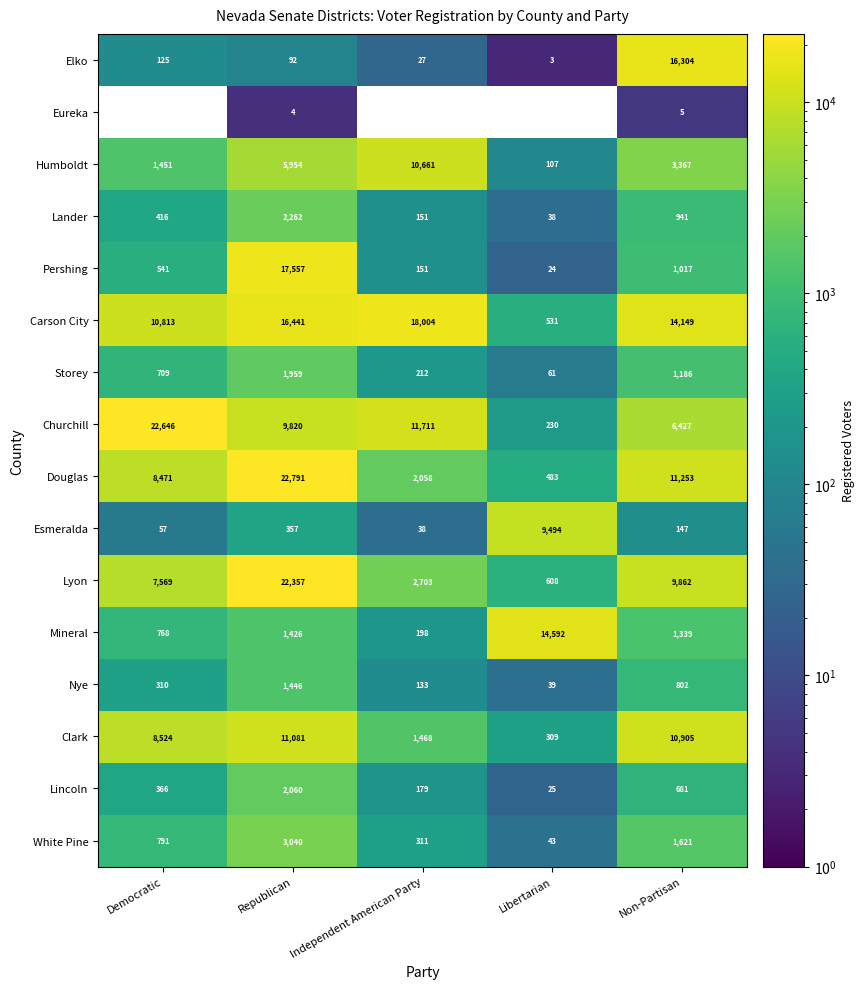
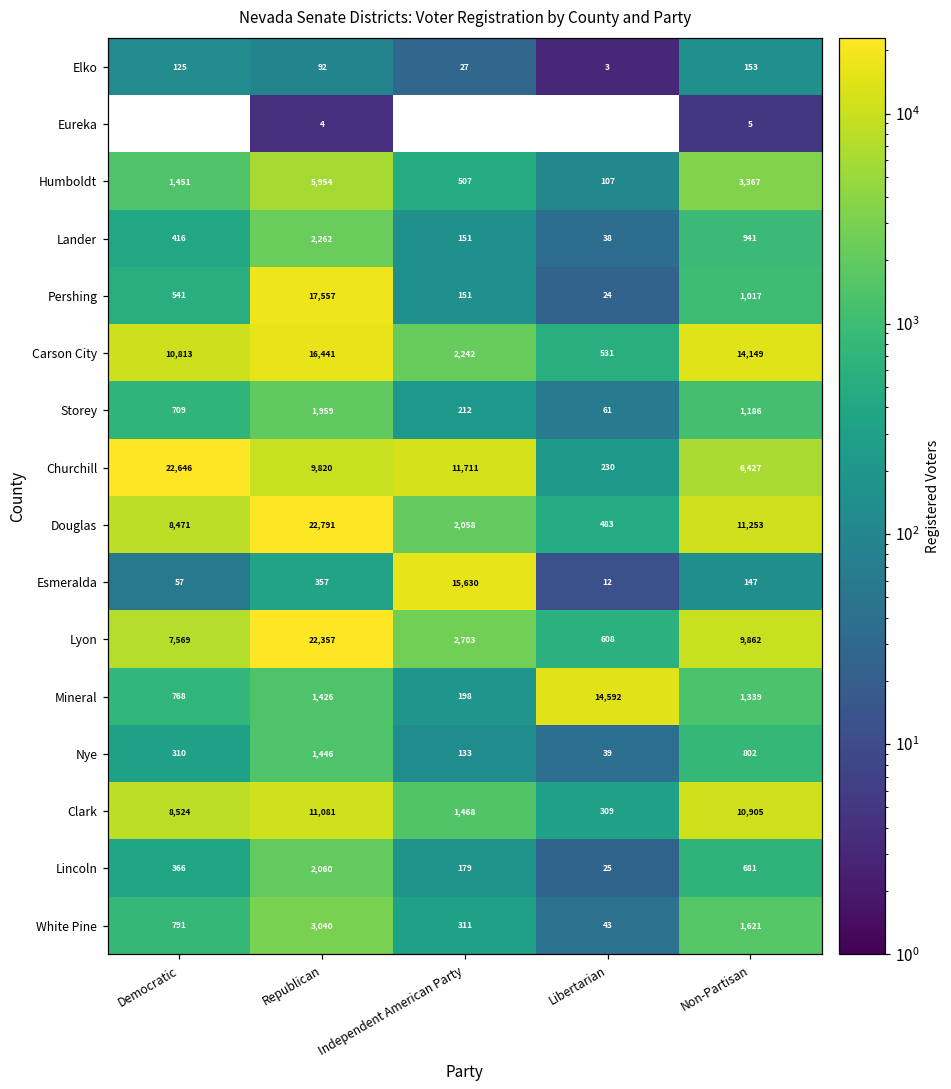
Elko, Non-Partisan: 16,304 -> 153
Humboldt, Independent American Party: 10,661 -> 507
Carson City, Independent American Party: 18,004 -> 2,242
Esmeralda, Independent American Party: 38 -> 15,630
Esmeralda, Libertarian: 9,494 -> 12
